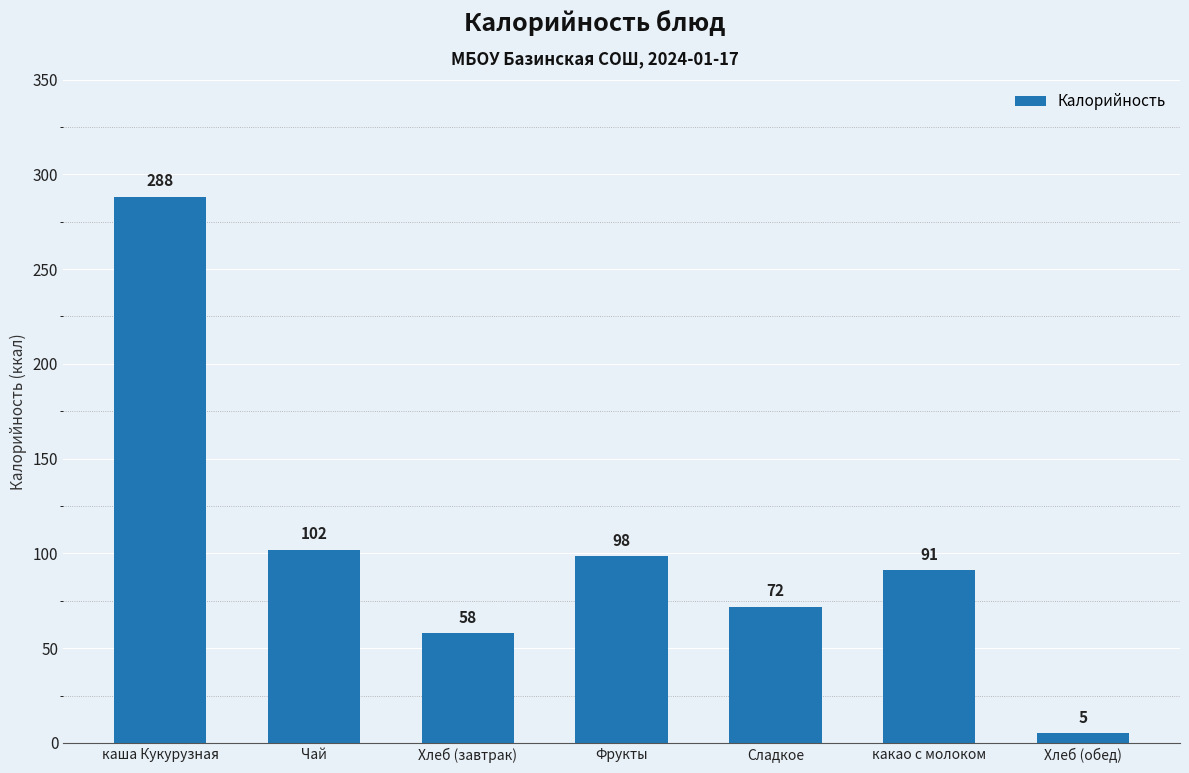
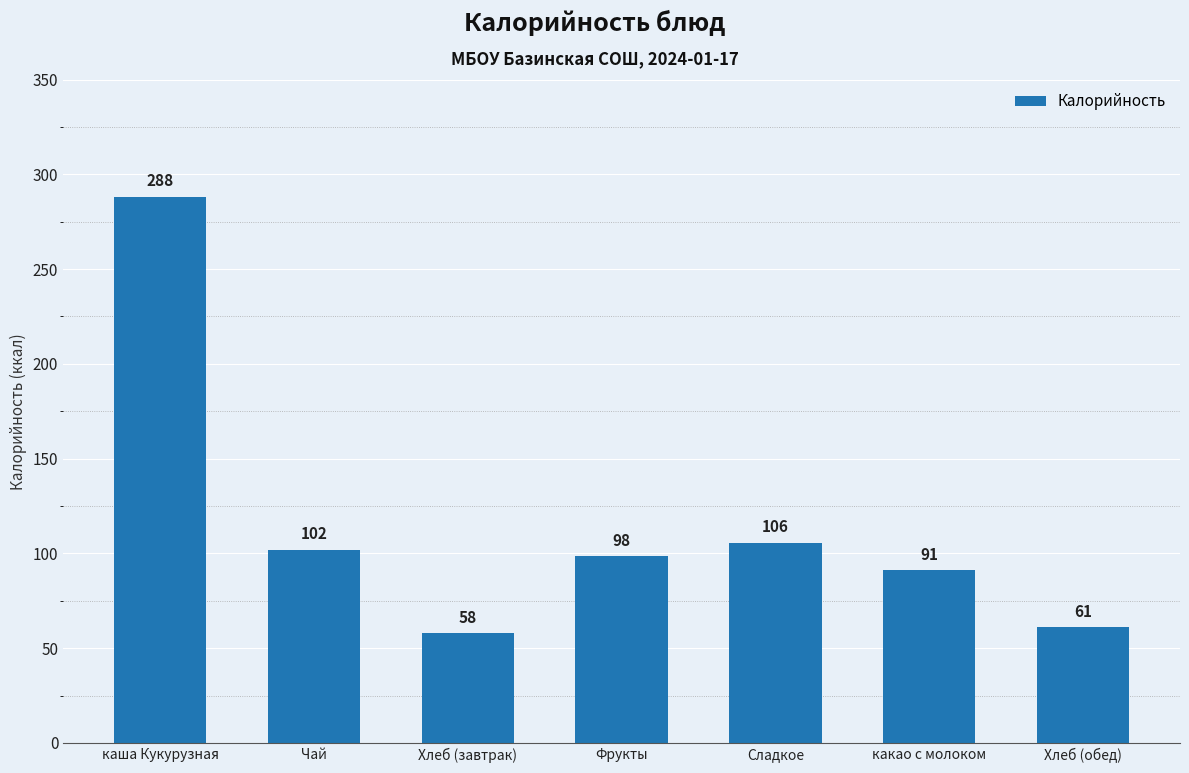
Сладкое: 72 -> 106
Хлеб (обед): 5 -> 61
